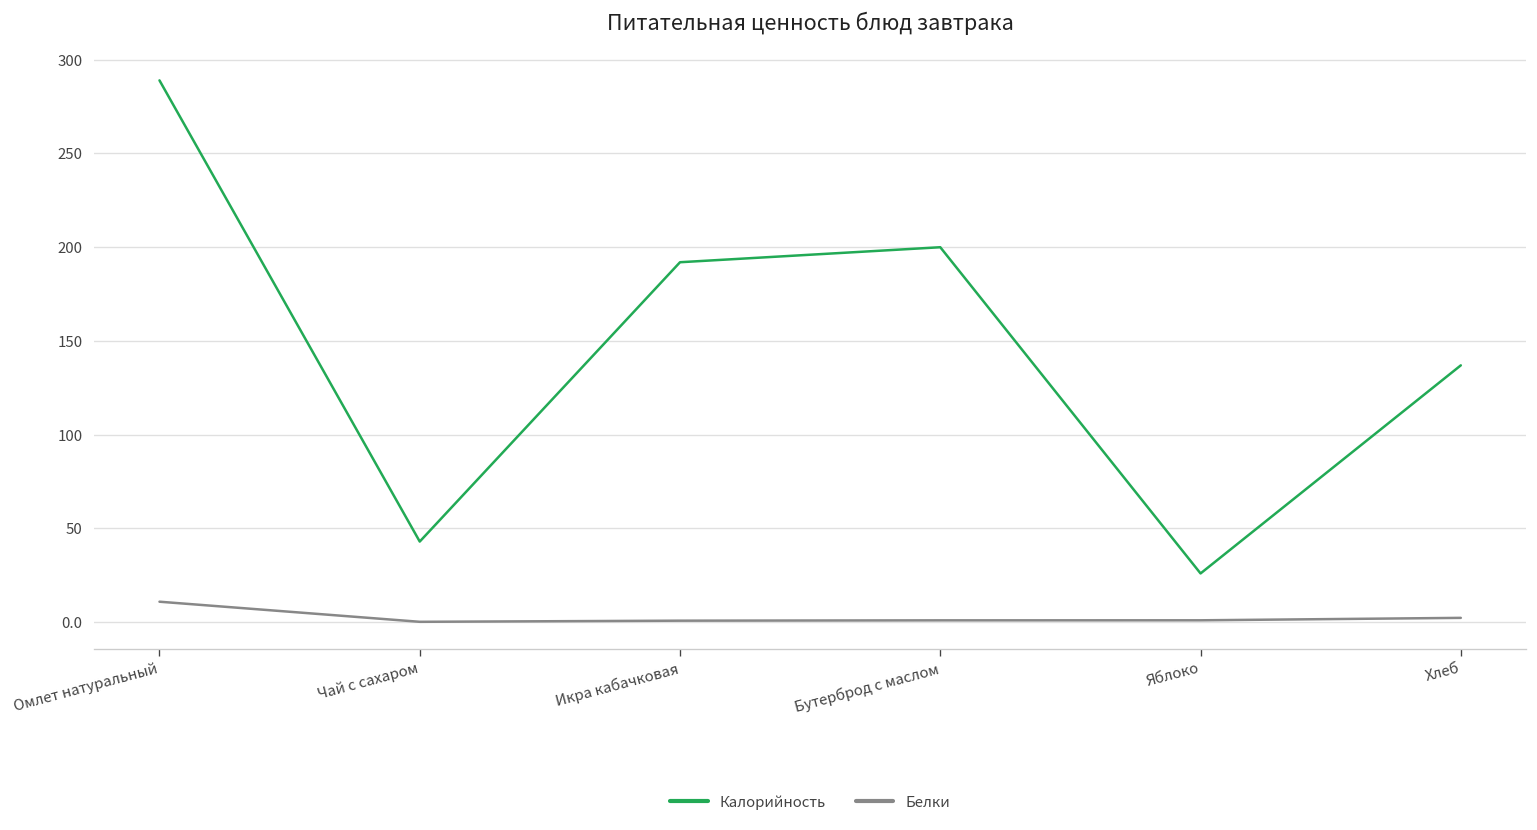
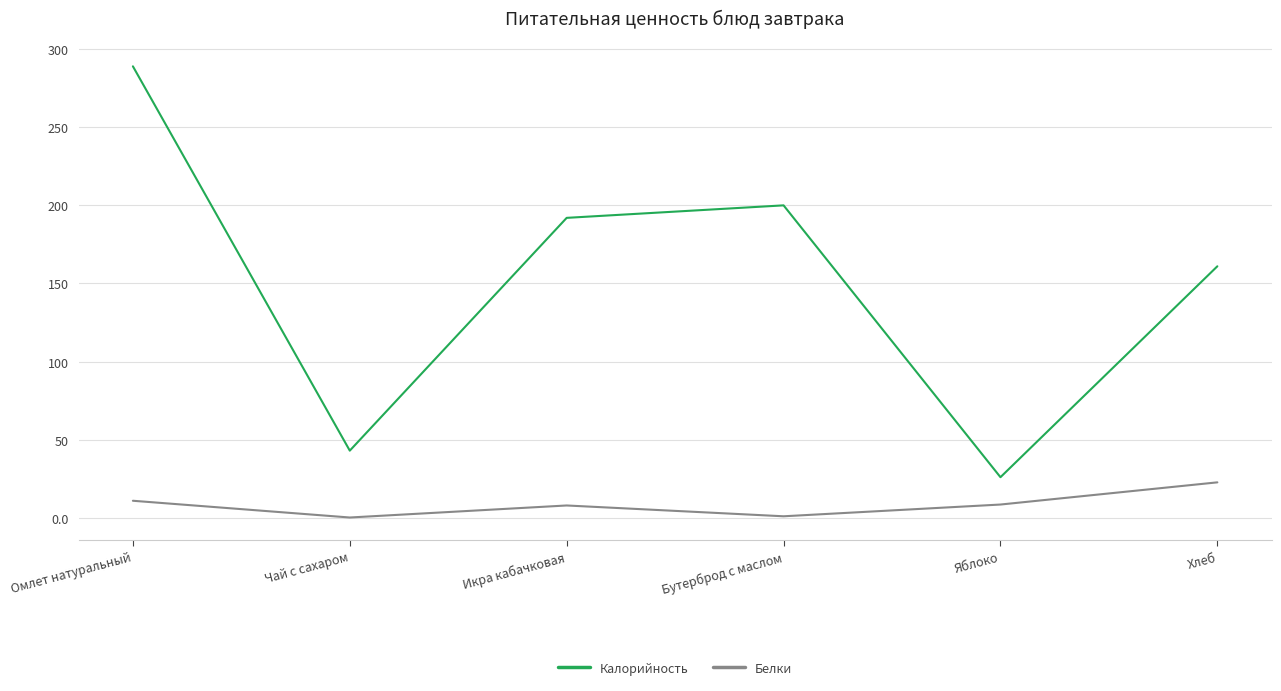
Белки, Икра кабачковая: 1 -> 8
Белки, Яблоко: 1 -> 9
Калорийность, Хлеб: 137 -> 161
Белки, Хлеб: 2 -> 23
